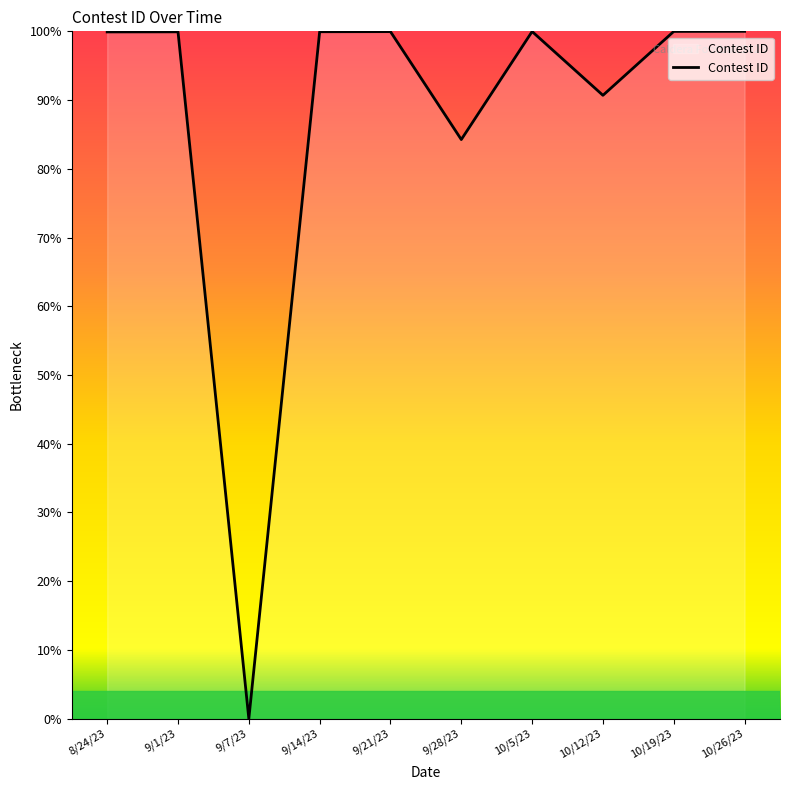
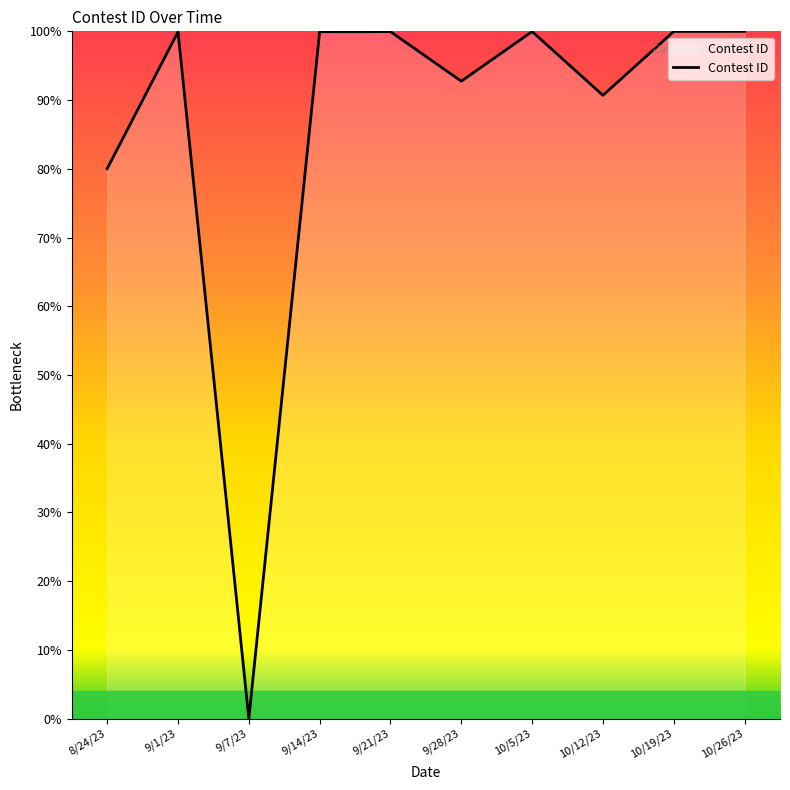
8/24/23: 100% -> 80%
9/28/23: 84% -> 93%
